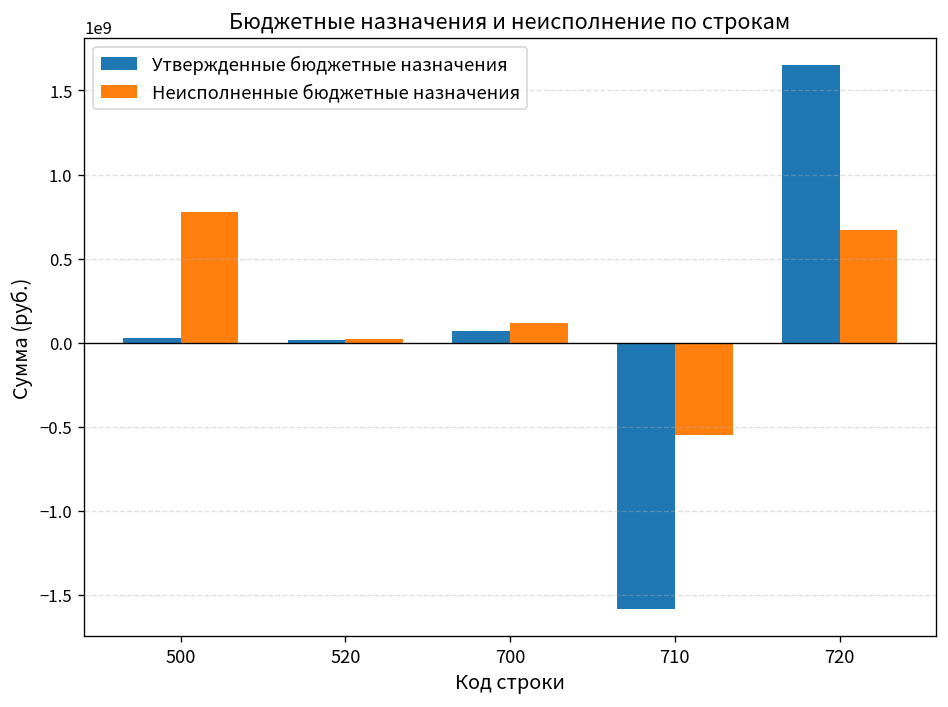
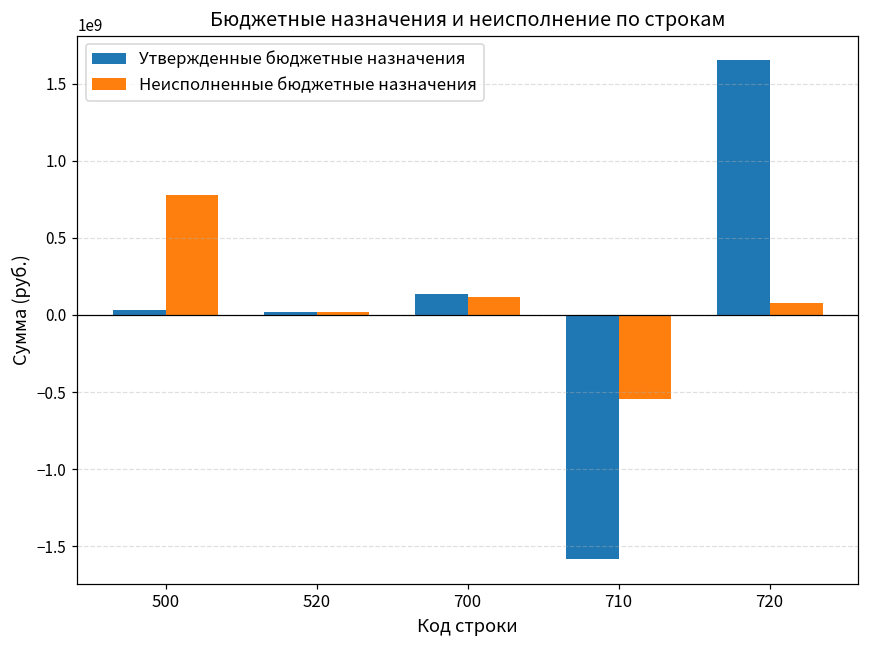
Утвержденные бюджетные назначения, 700: 70000000 -> 140000000
Неисполненные бюджетные назначения, 720: 670000000 -> 80000000
